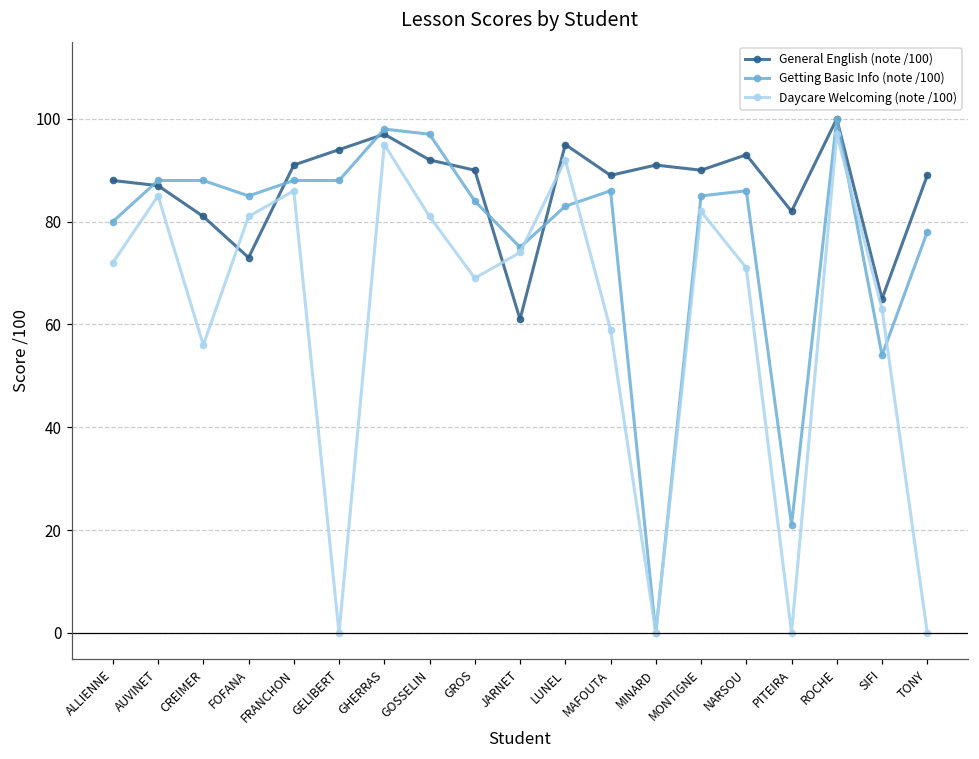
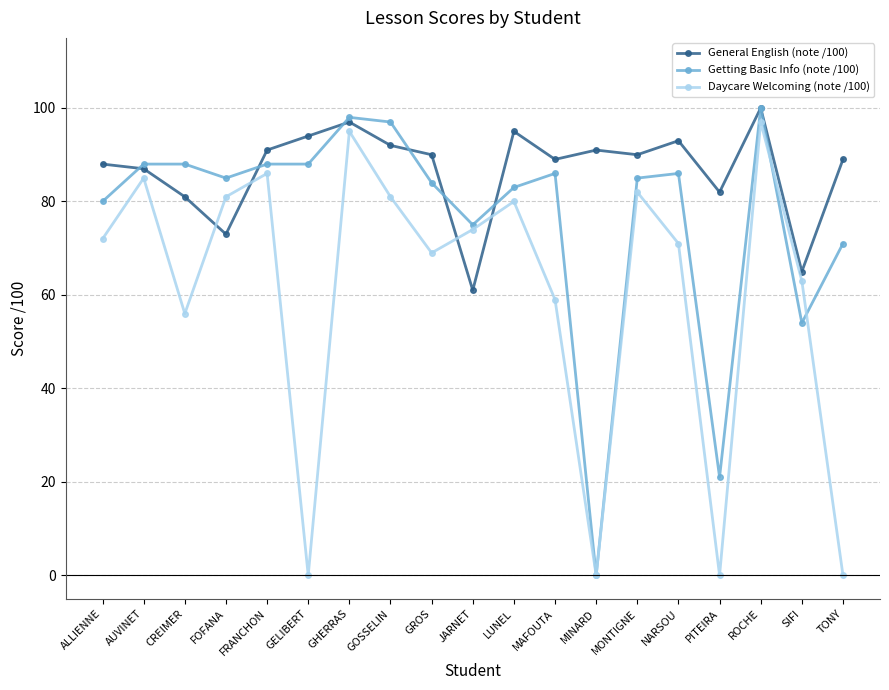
Daycare Welcoming (note /100), LUNEL: 92 -> 80
Getting Basic Info (note /100), TONY: 78 -> 71
